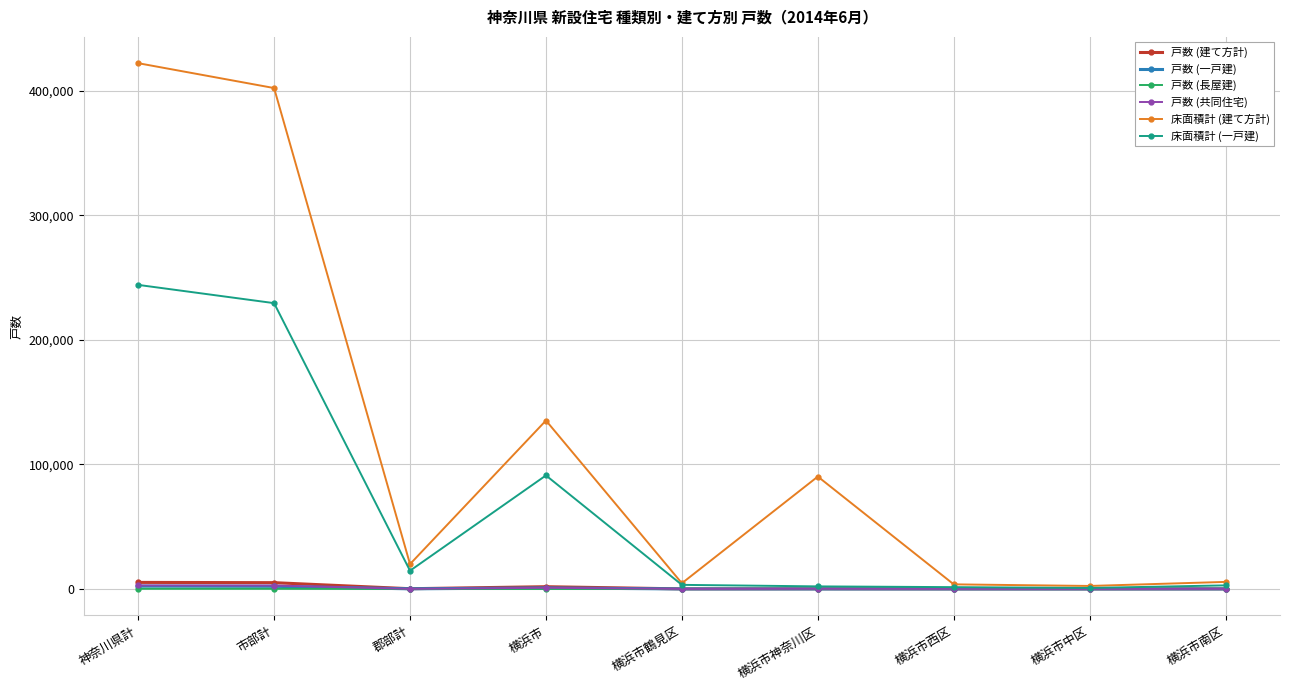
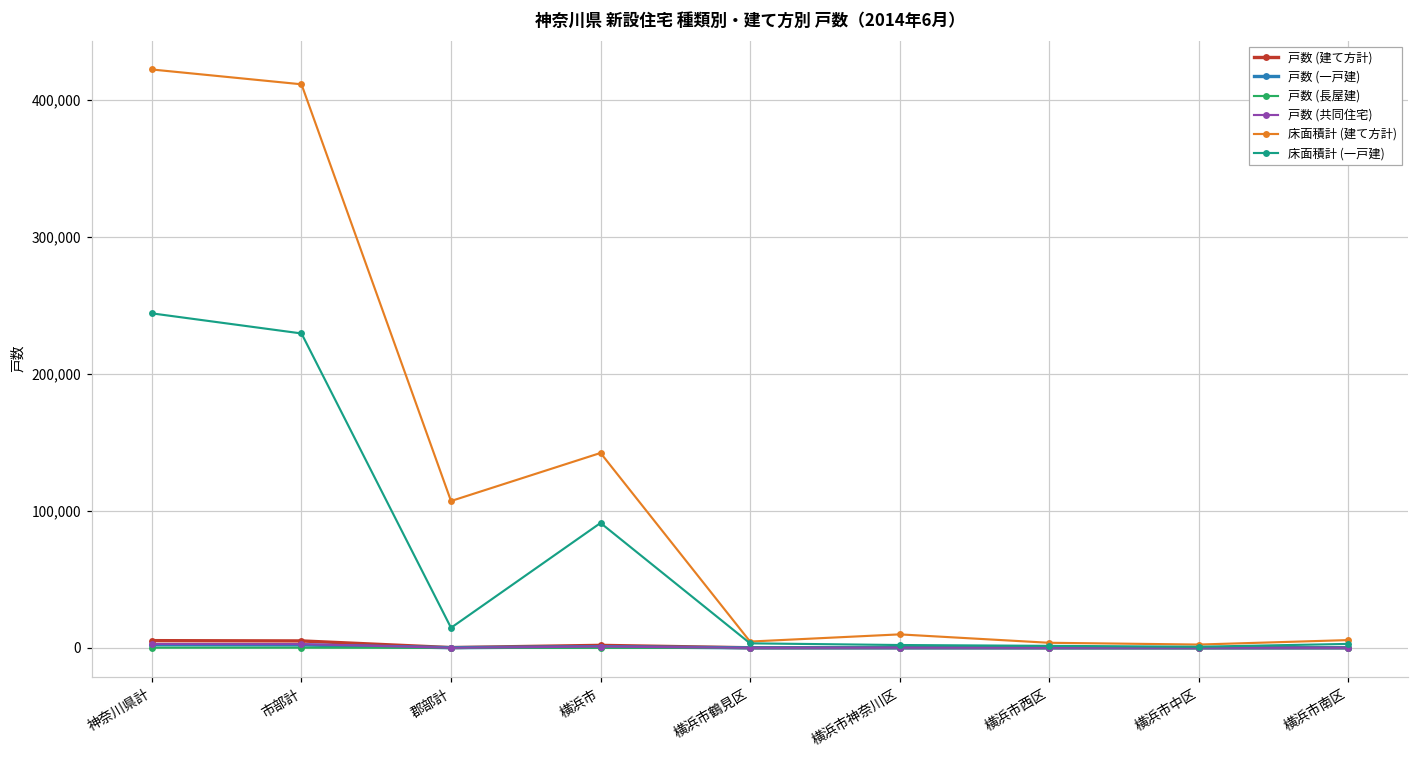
床面積計 (建て方計), 市部計: 402,000 -> 411,000
床面積計 (建て方計), 郡部計: 20,000 -> 107,000
床面積計 (建て方計), 横浜市: 135,000 -> 142,000
床面積計 (建て方計), 横浜市神奈川区: 90,000 -> 10,000
